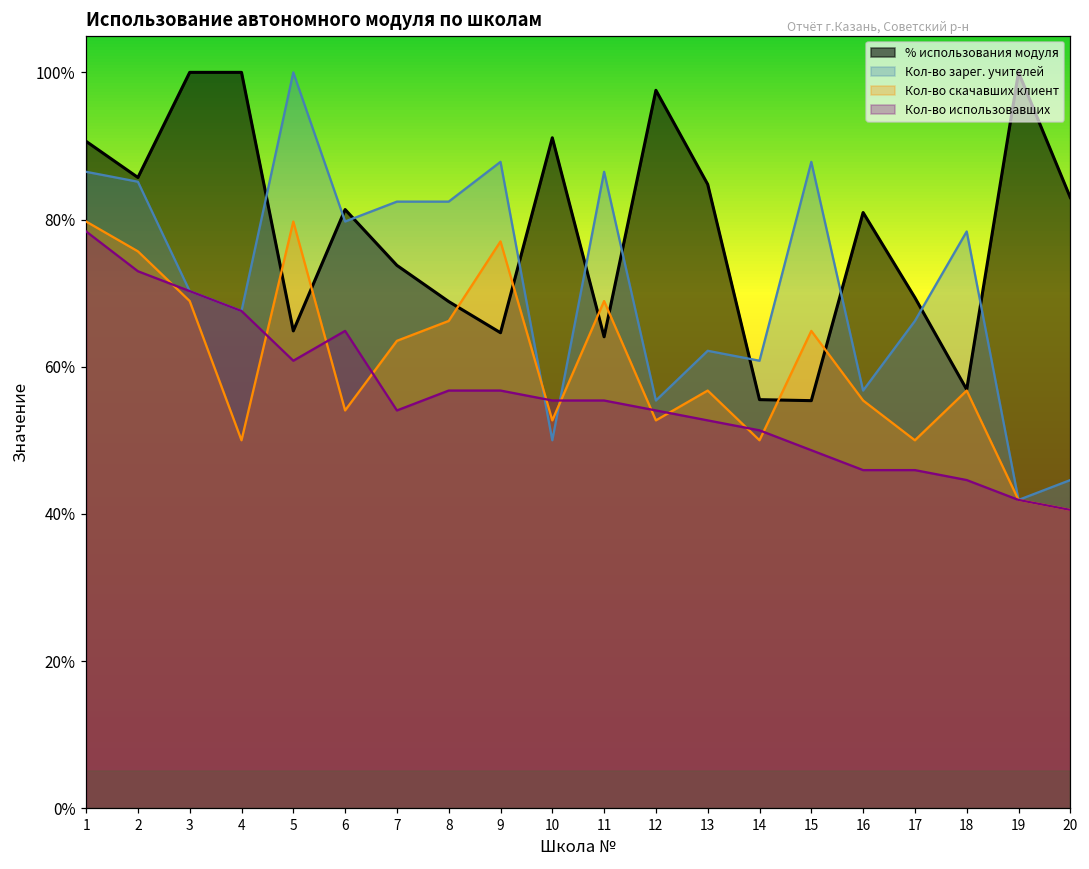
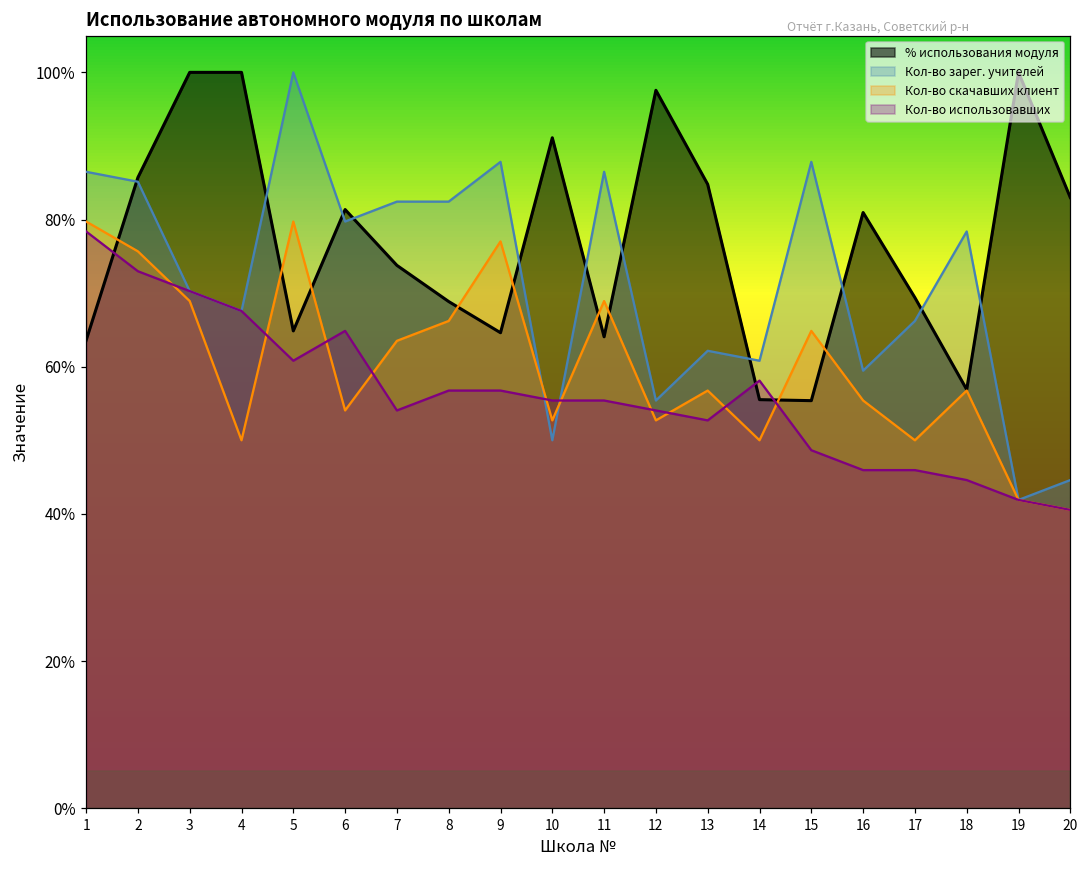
% использования модуля, 1: 91% -> 64%
Кол-во использовавших, 14: 51% -> 58%
Кол-во зарег. учителей, 16: 57% -> 59%
